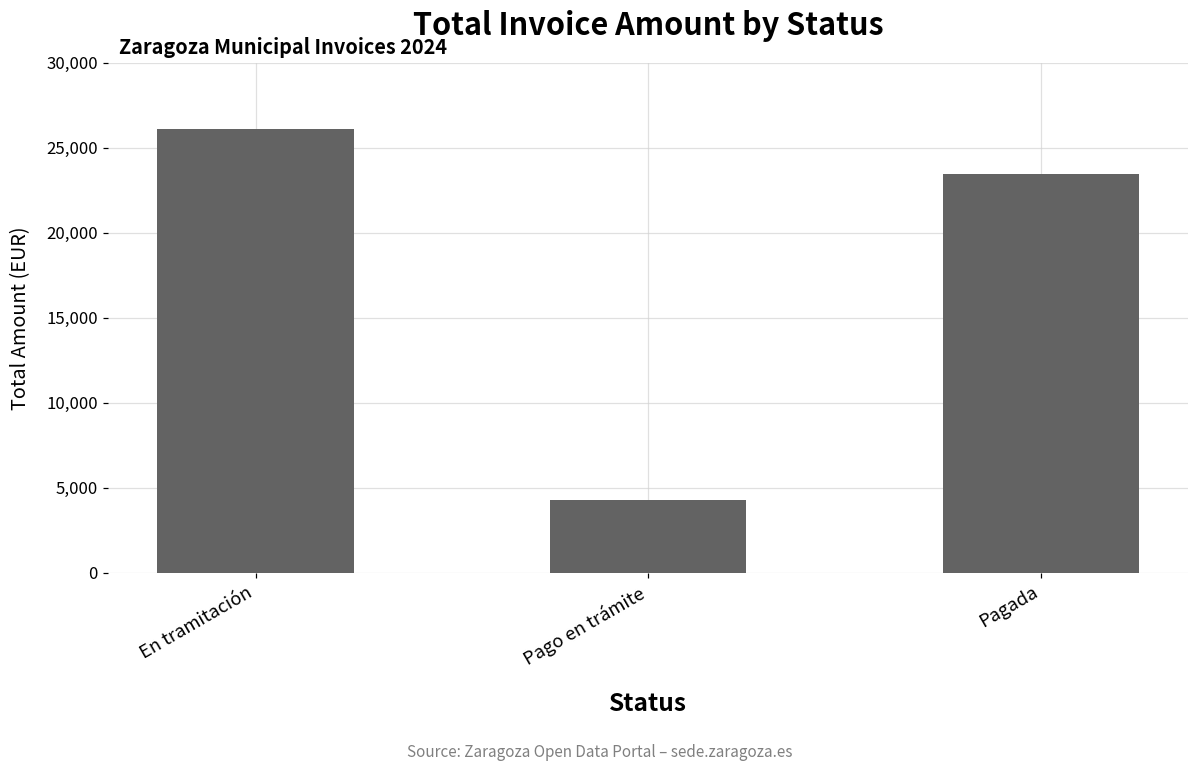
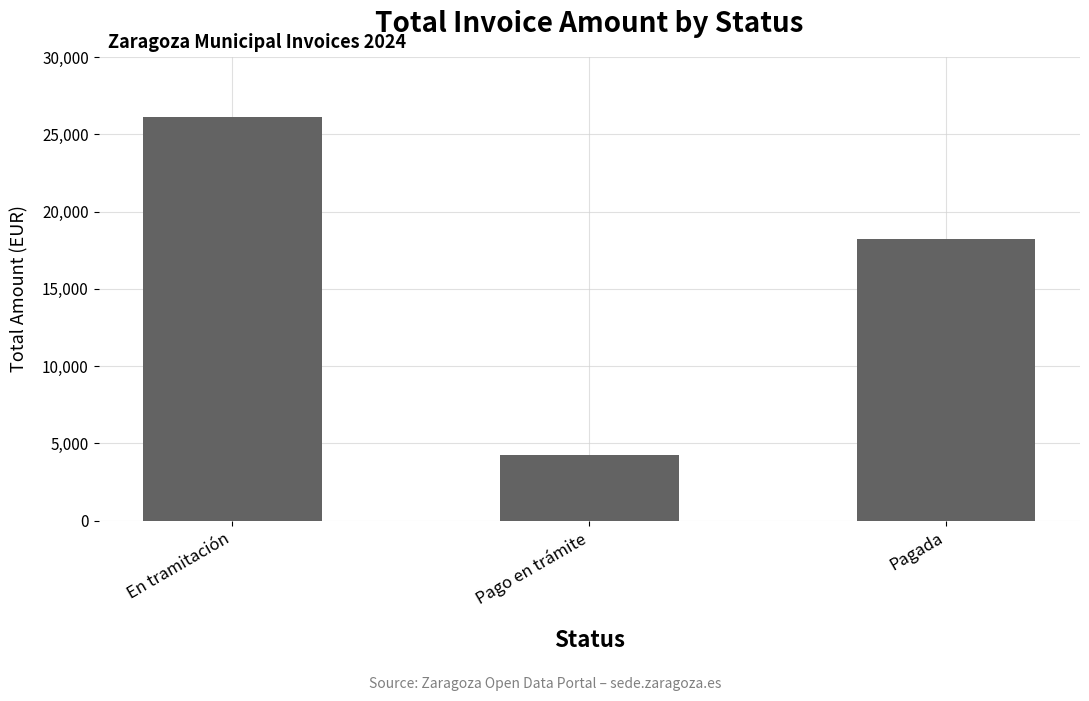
Pagada: 23,400 -> 18,200
